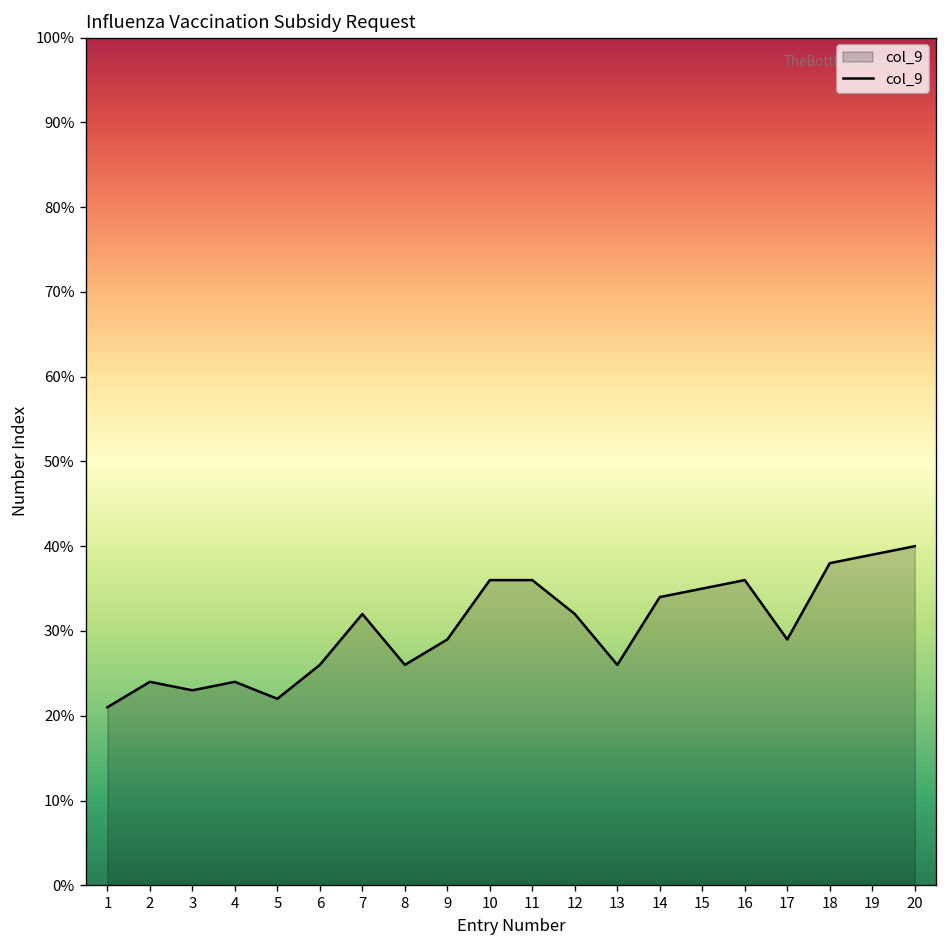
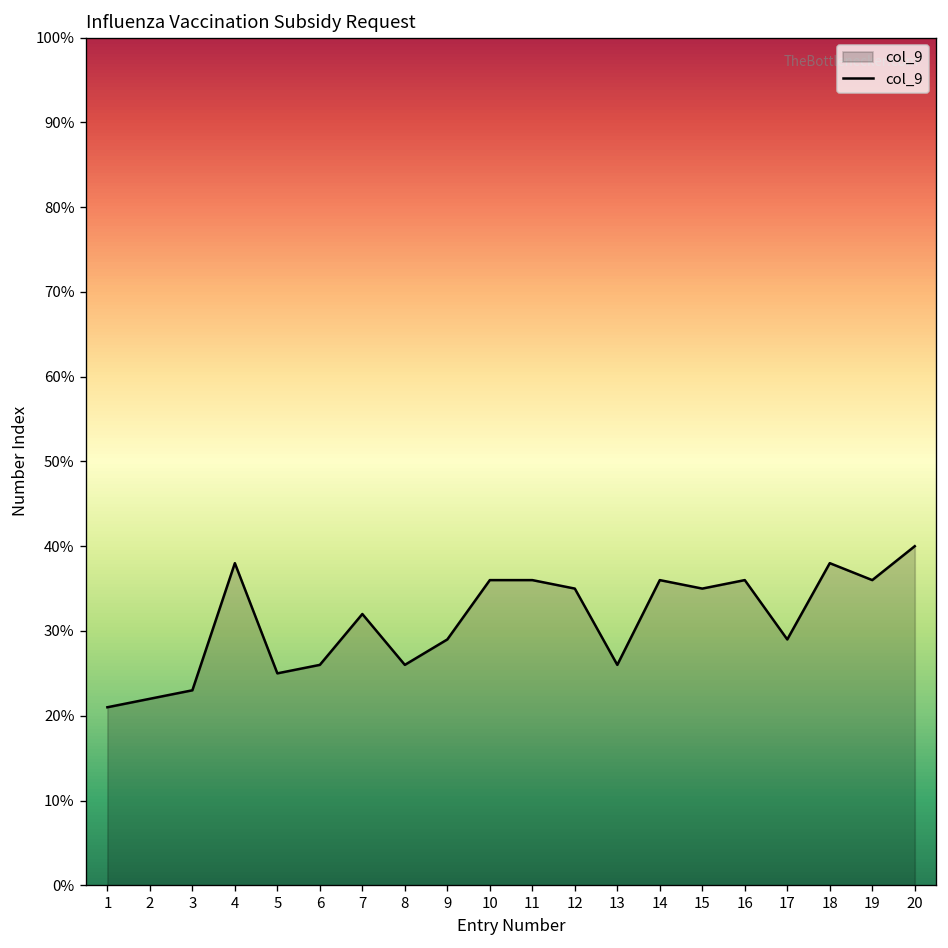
2: 24% -> 22%
4: 24% -> 38%
5: 22% -> 25%
12: 32% -> 35%
14: 34% -> 36%
19: 39% -> 36%
